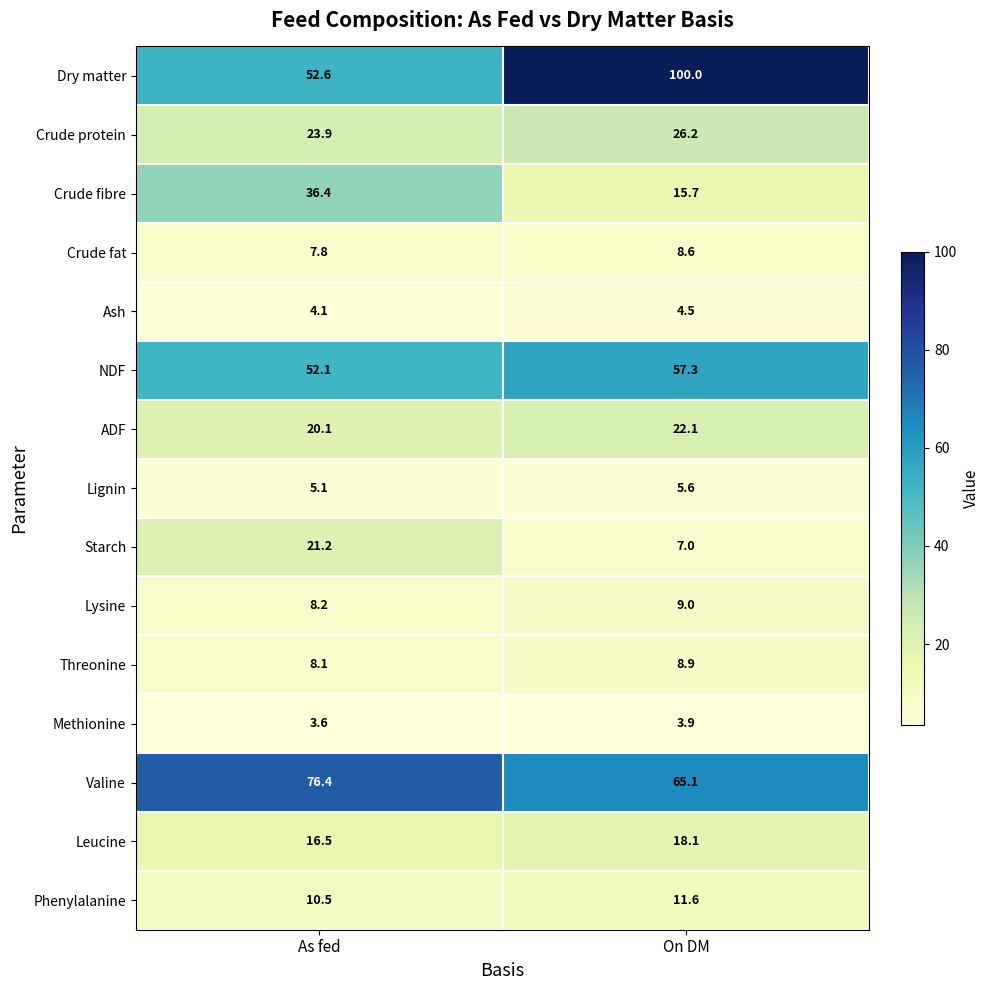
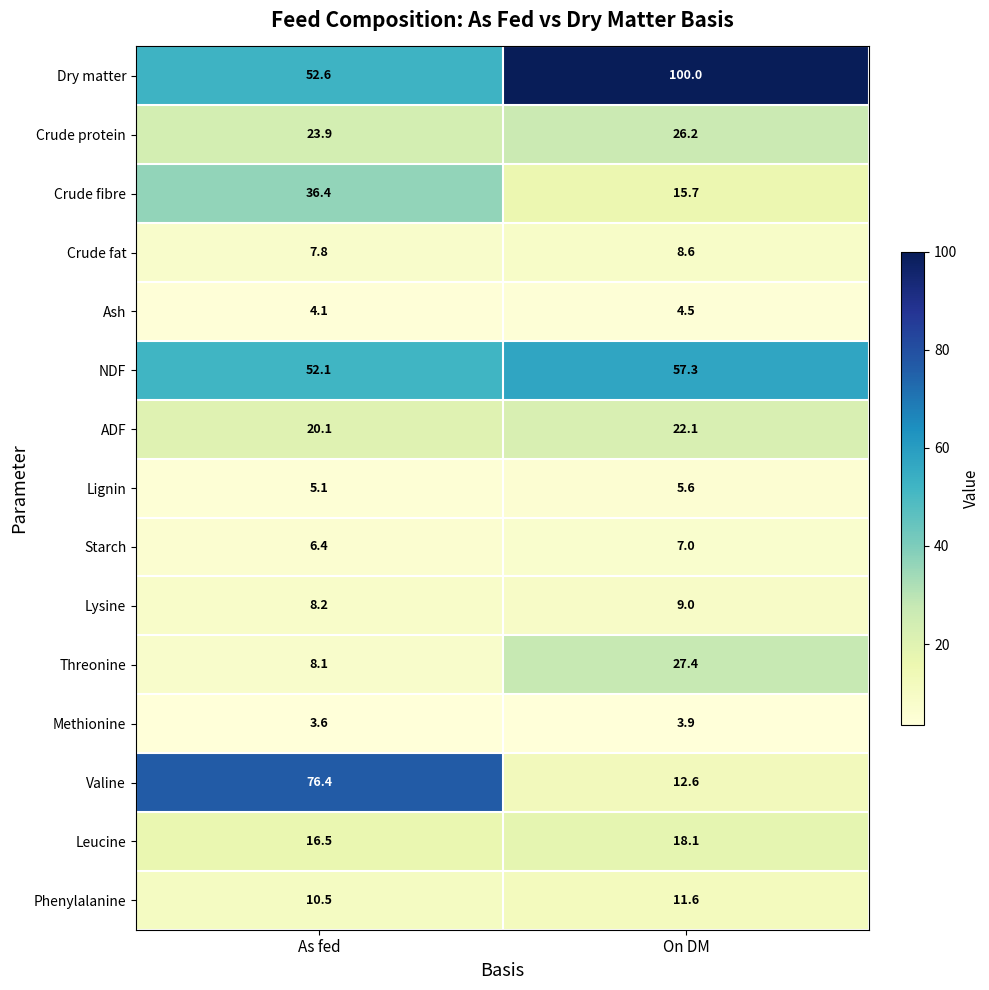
Starch, As fed: 21.2 -> 6.4
Threonine, On DM: 8.9 -> 27.4
Valine, On DM: 65.1 -> 12.6
